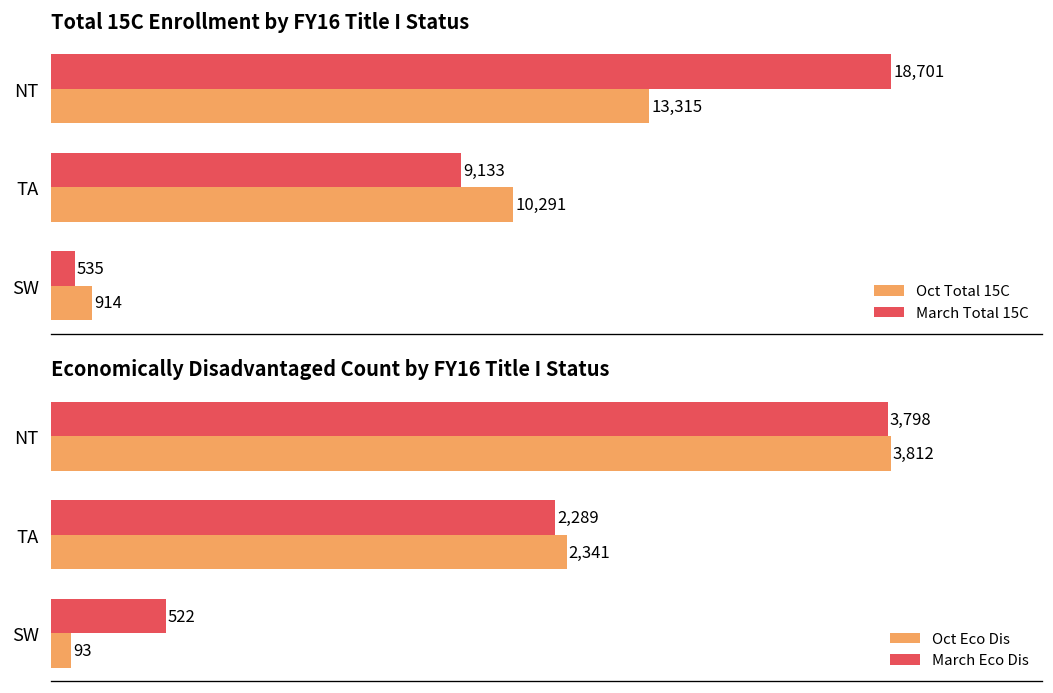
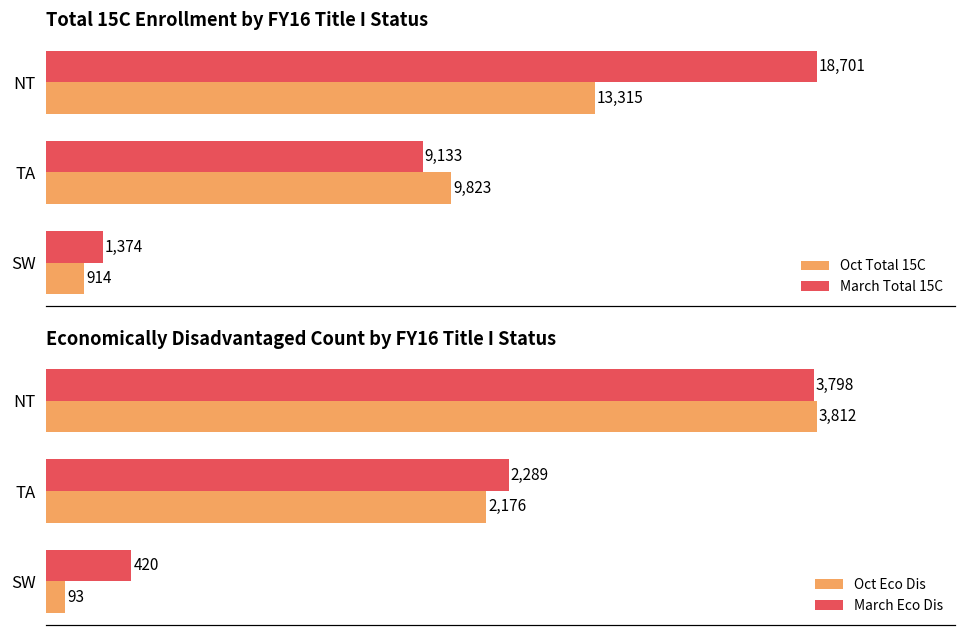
Total 15C Enrollment by FY16 Title I Status, Oct Total 15C, TA: 10,291 -> 9,823
Total 15C Enrollment by FY16 Title I Status, March Total 15C, SW: 535 -> 1,374
Economically Disadvantaged Count by FY16 Title I Status, Oct Eco Dis, TA: 2,341 -> 2,176
Economically Disadvantaged Count by FY16 Title I Status, March Eco Dis, SW: 522 -> 420
